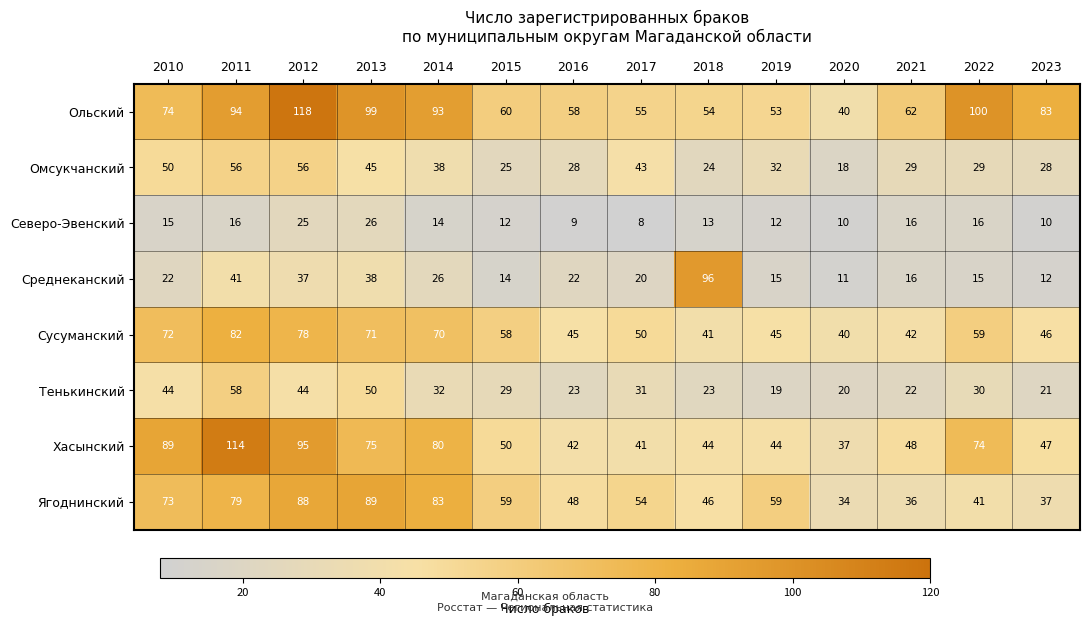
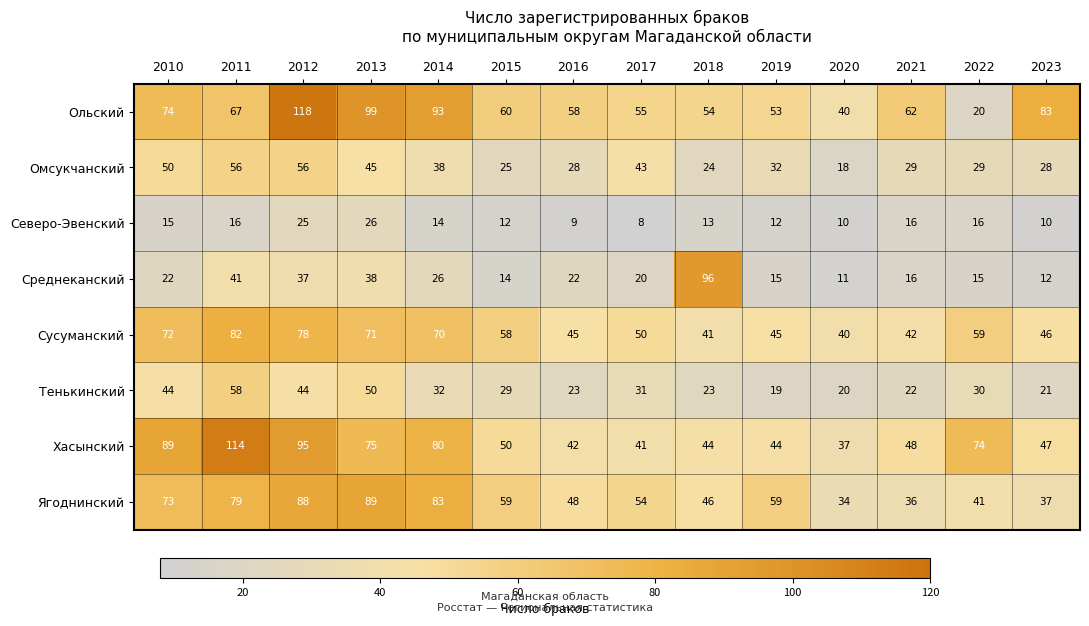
Ольский, 2011: 94 -> 67
Ольский, 2022: 100 -> 20
